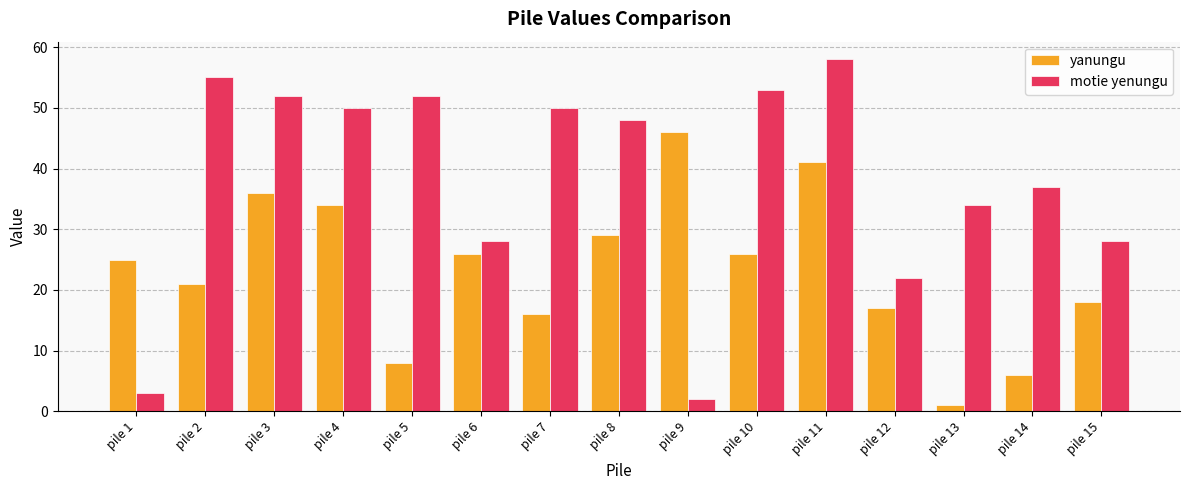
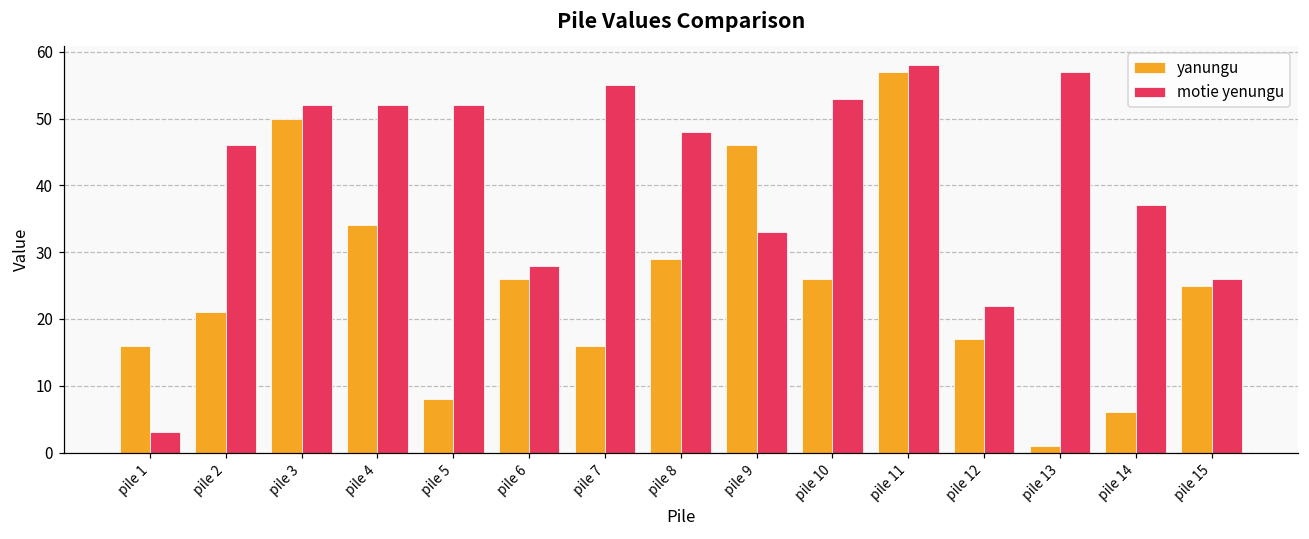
yanungu, pile 1: 25 -> 16
motie yenungu, pile 2: 55 -> 46
yanungu, pile 3: 36 -> 50
motie yenungu, pile 4: 50 -> 52
motie yenungu, pile 7: 50 -> 55
motie yenungu, pile 9: 2 -> 33
yanungu, pile 11: 41 -> 57
motie yenungu, pile 13: 34 -> 57
yanungu, pile 15: 18 -> 25
motie yenungu, pile 15: 28 -> 26
